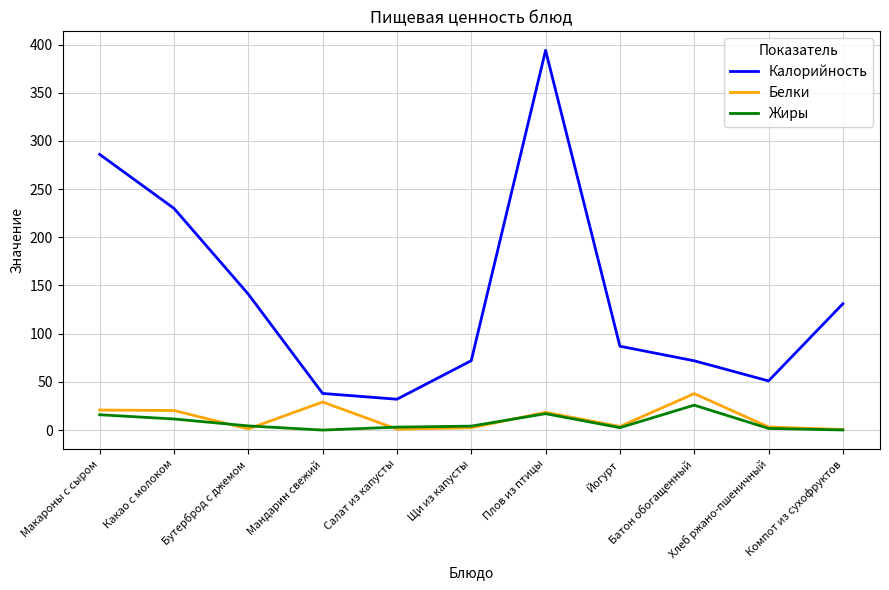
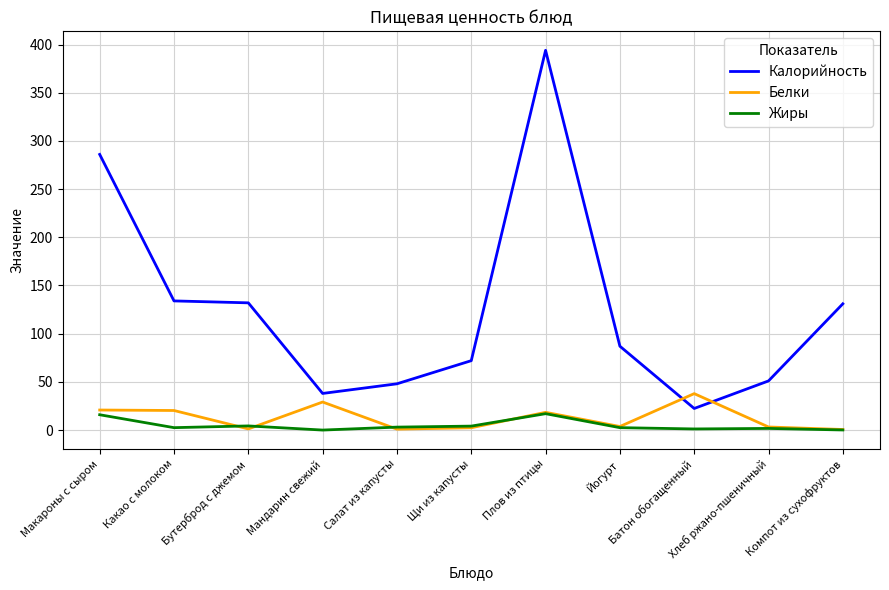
Калорийность, Какао с молоком: 230 -> 130
Жиры, Какао с молоком: 10 -> 0
Калорийность, Бутерброд с джемом: 140 -> 130
Калорийность, Салат из капусты: 30 -> 50
Калорийность, Батон обогащенный: 70 -> 20
Жиры, Батон обогащенный: 30 -> 0
